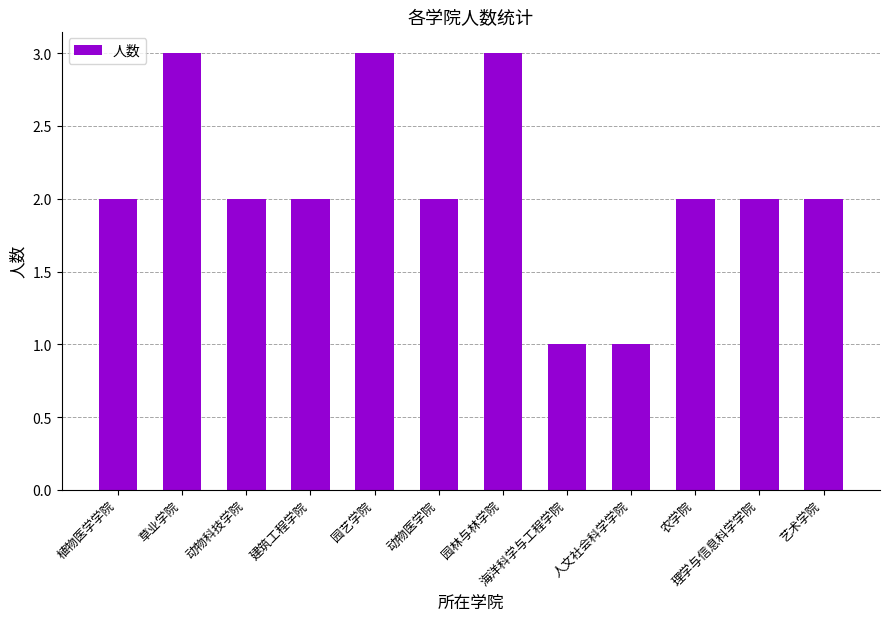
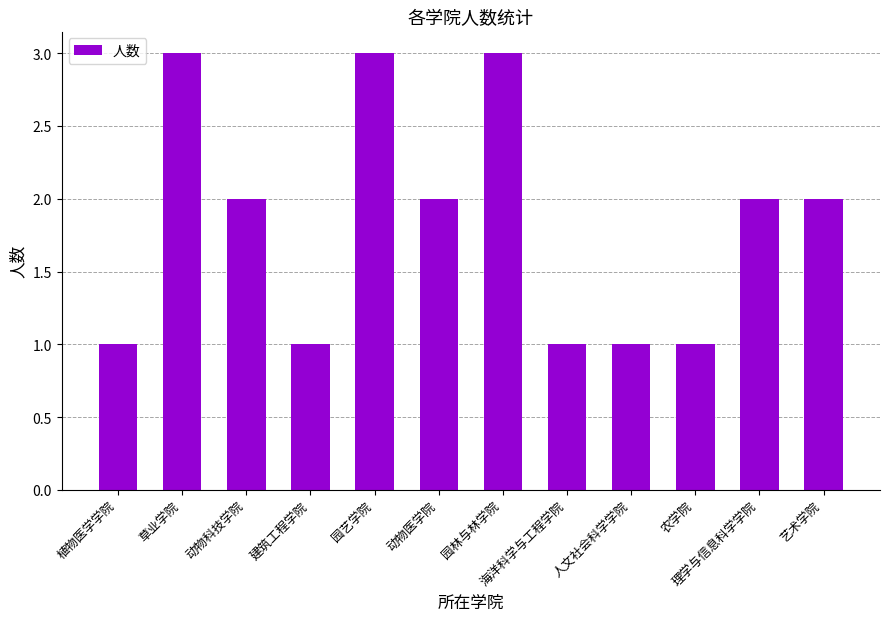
植物医学学院: 2 -> 1
建筑工程学院: 2 -> 1
农学院: 2 -> 1
